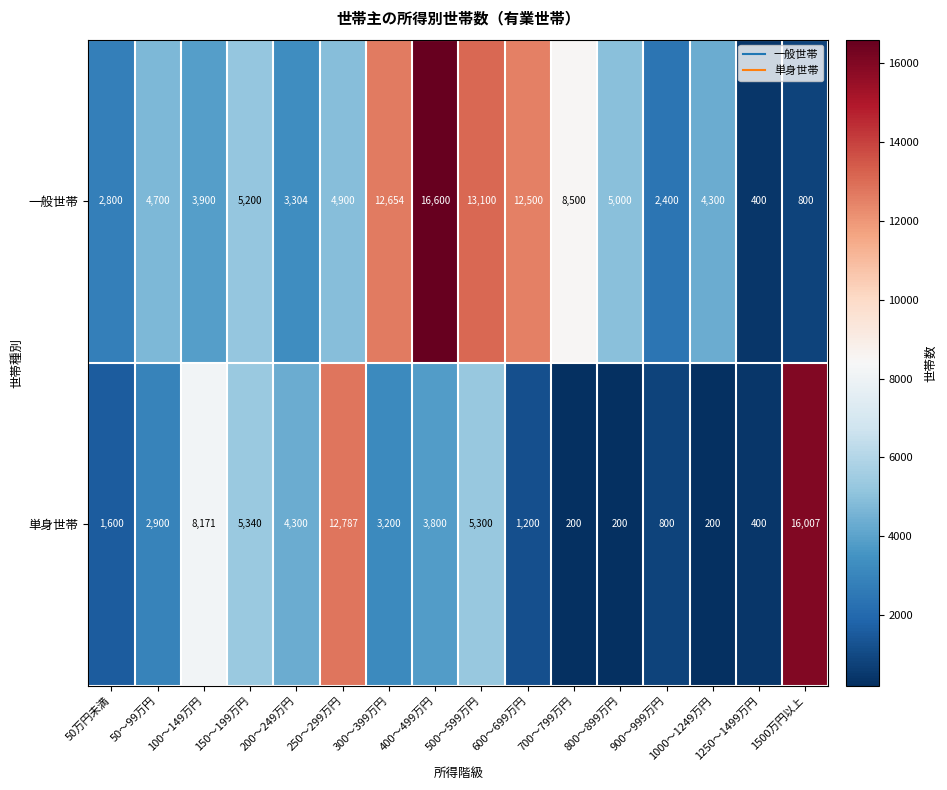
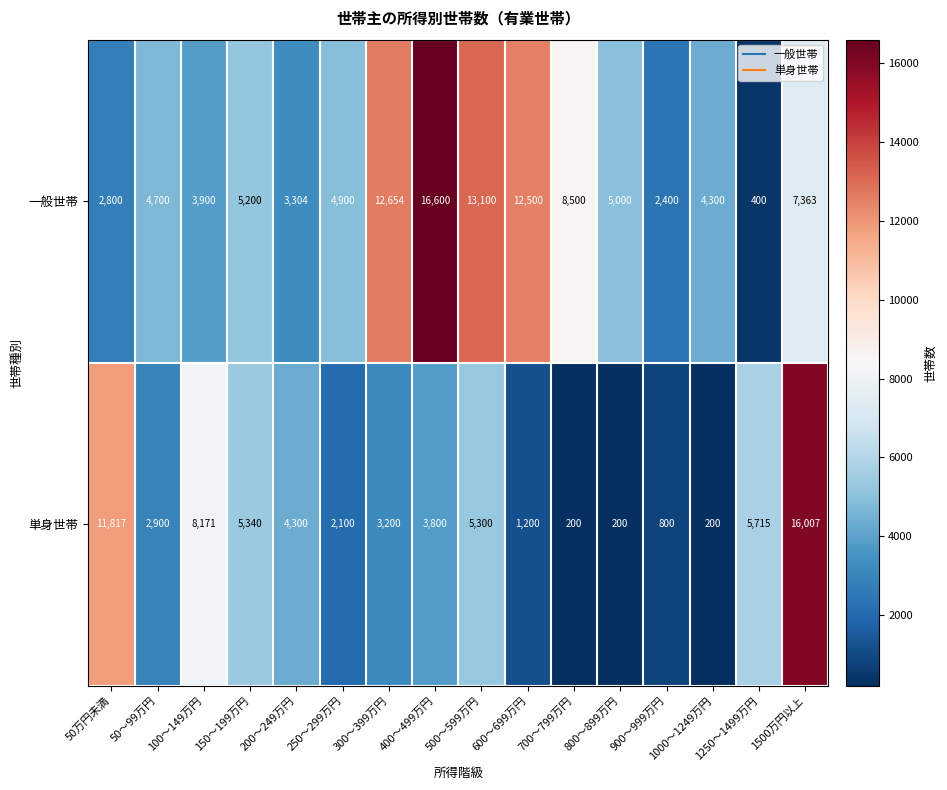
一般世帯, 1500万円以上: 800 -> 7,363
単身世帯, 50万円未満: 1,600 -> 11,817
単身世帯, 250～299万円: 12,787 -> 2,100
単身世帯, 1250～1499万円: 400 -> 5,715
